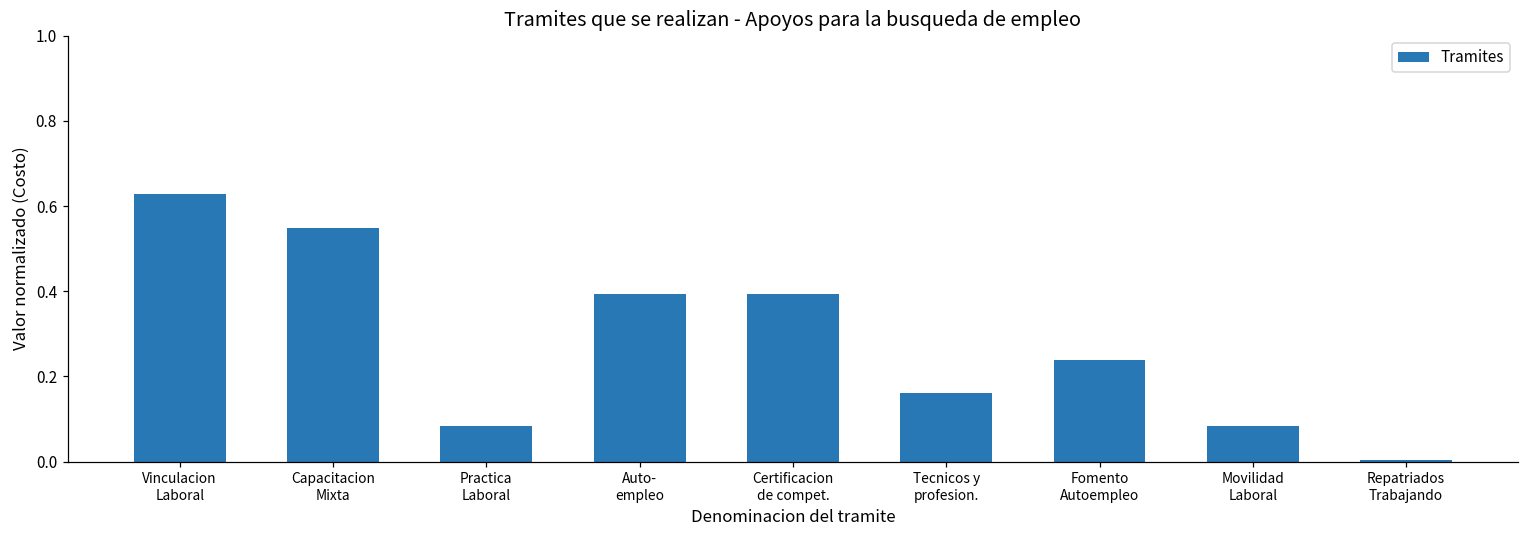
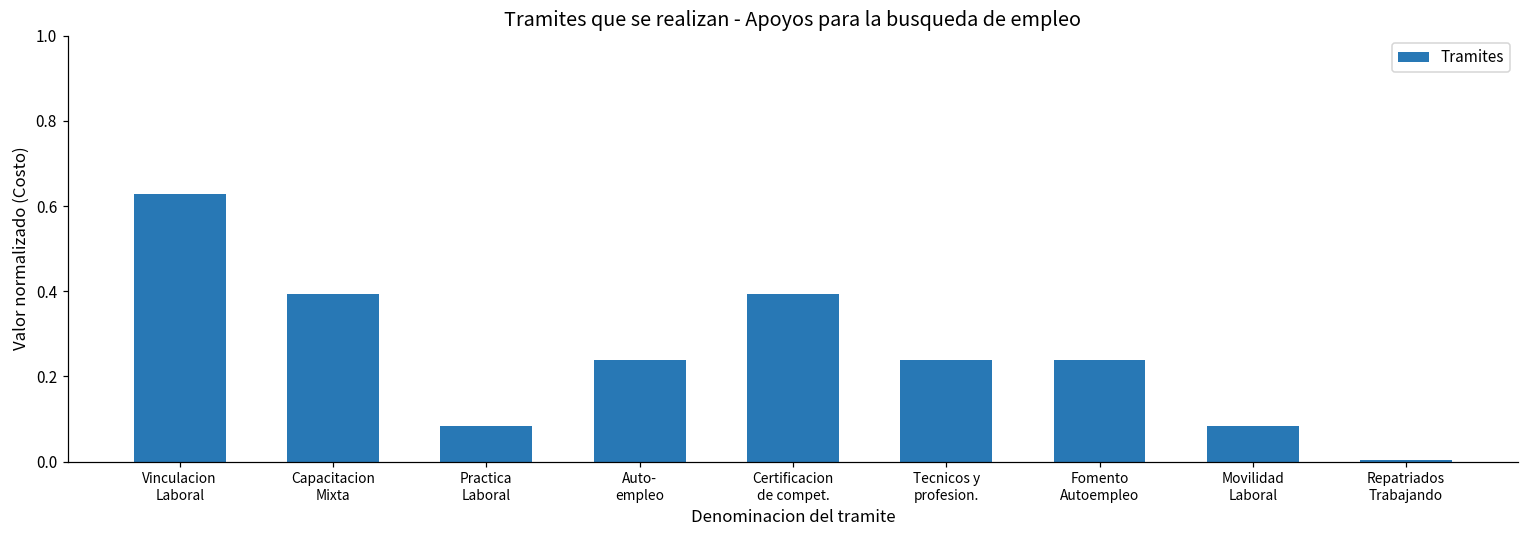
Capacitacion Mixta: 0.55 -> 0.39
Auto- empleo: 0.39 -> 0.24
Tecnicos y profesion.: 0.16 -> 0.24
